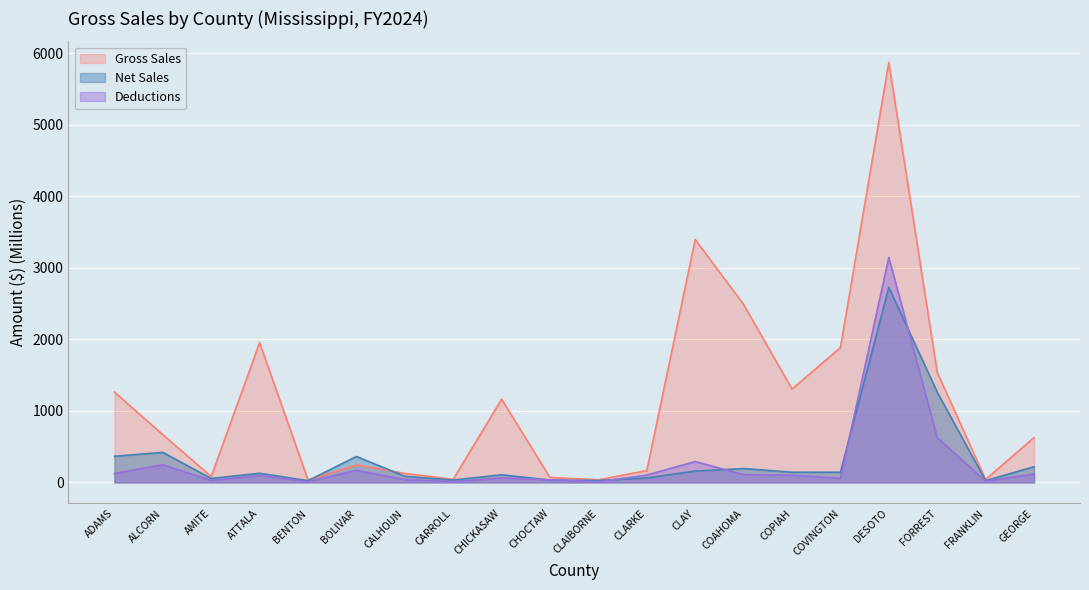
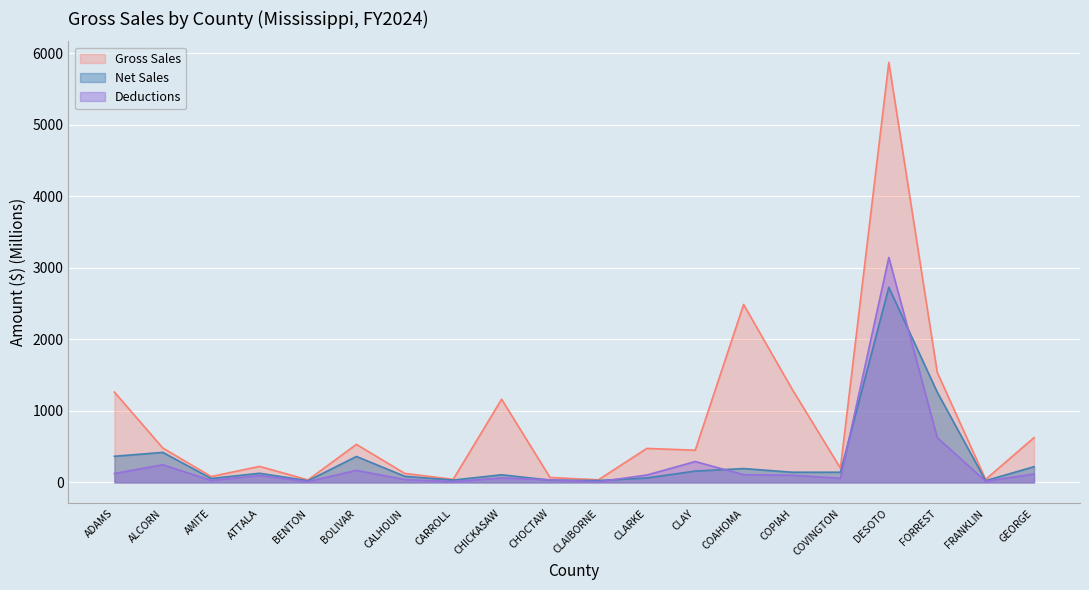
Gross Sales, ALCORN: 700 -> 500
Gross Sales, ATTALA: 2000 -> 200
Gross Sales, BOLIVAR: 200 -> 500
Gross Sales, CLARKE: 200 -> 500
Gross Sales, CLAY: 3400 -> 500
Gross Sales, COVINGTON: 1900 -> 200
